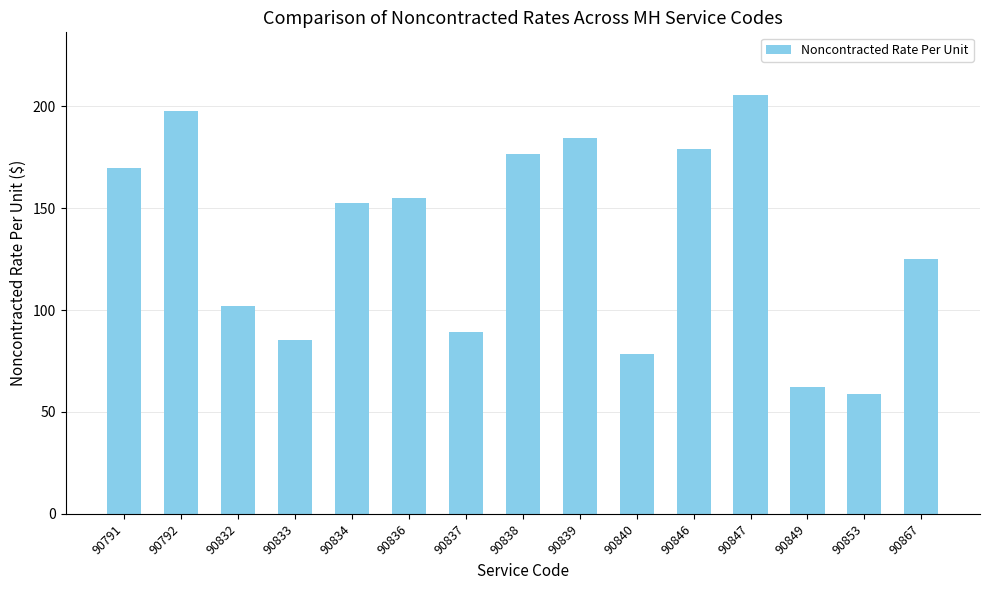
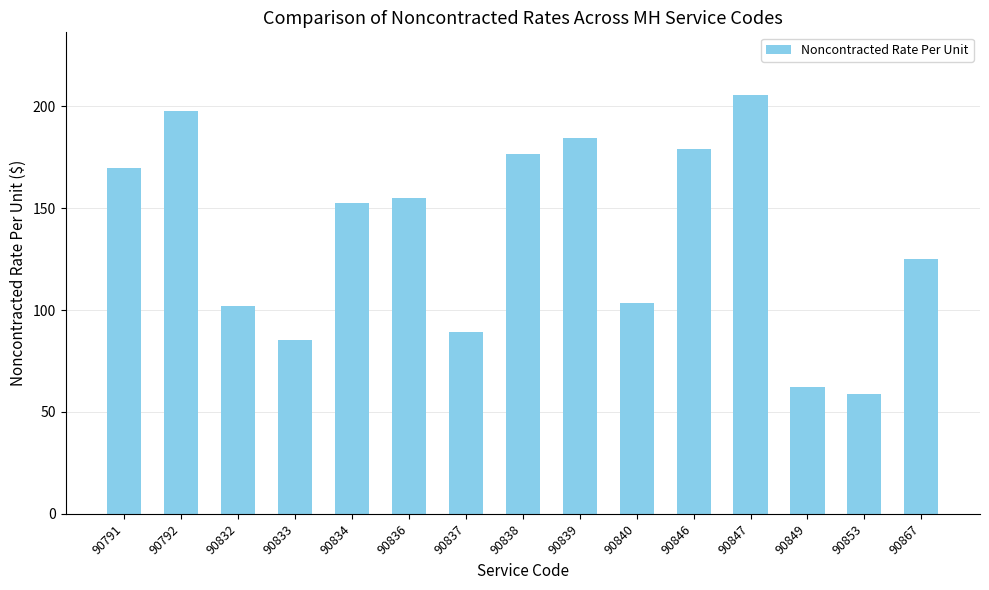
90840: 78 -> 104
